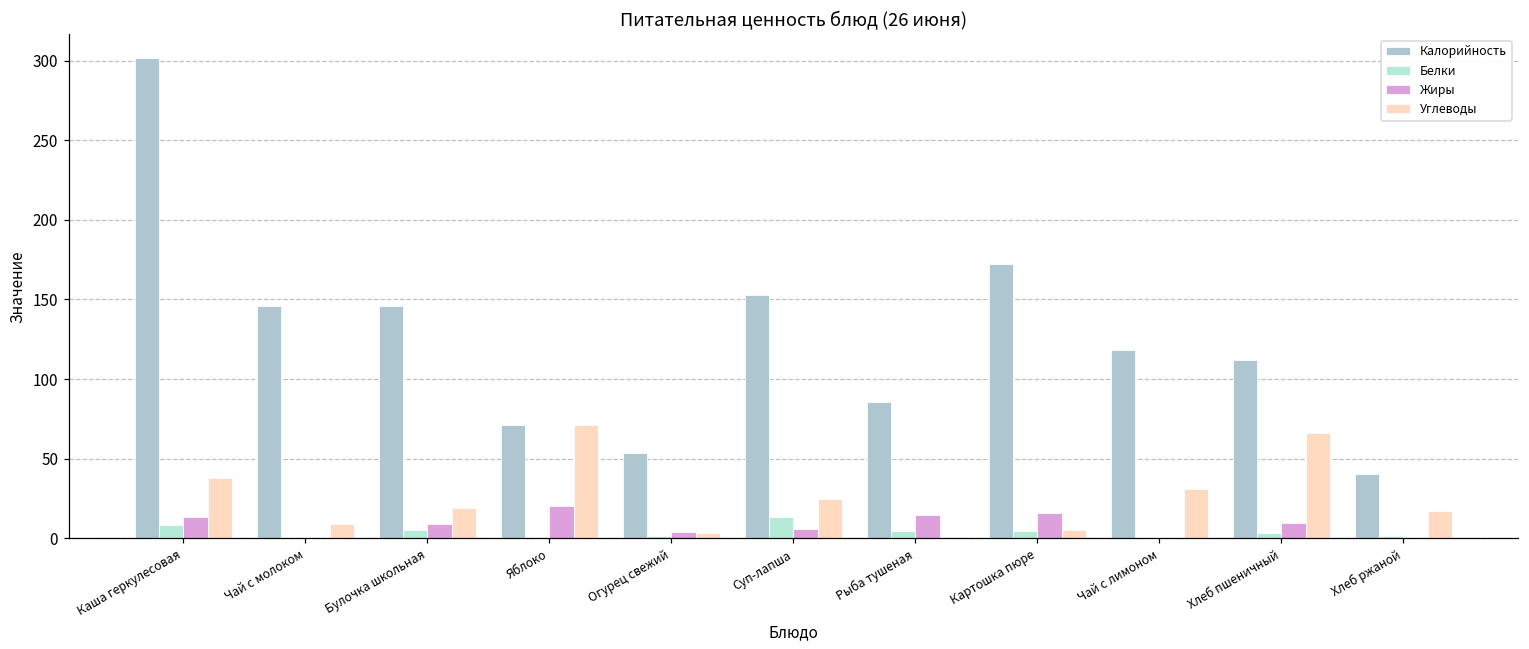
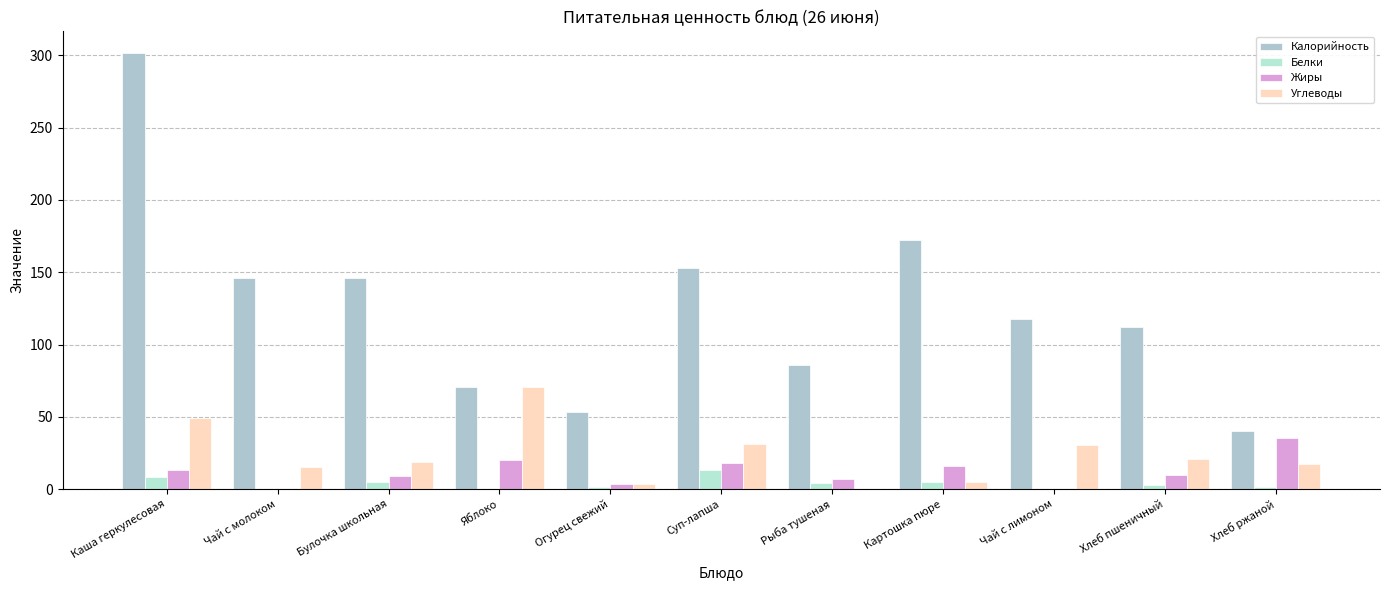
Углеводы, Каша геркулесовая: 38 -> 49
Углеводы, Чай с молоком: 9 -> 15
Жиры, Суп-лапша: 6 -> 18
Углеводы, Суп-лапша: 24 -> 32
Жиры, Рыба тушеная: 15 -> 7
Углеводы, Хлеб пшеничный: 66 -> 21
Жиры, Хлеб ржаной: 0 -> 36
